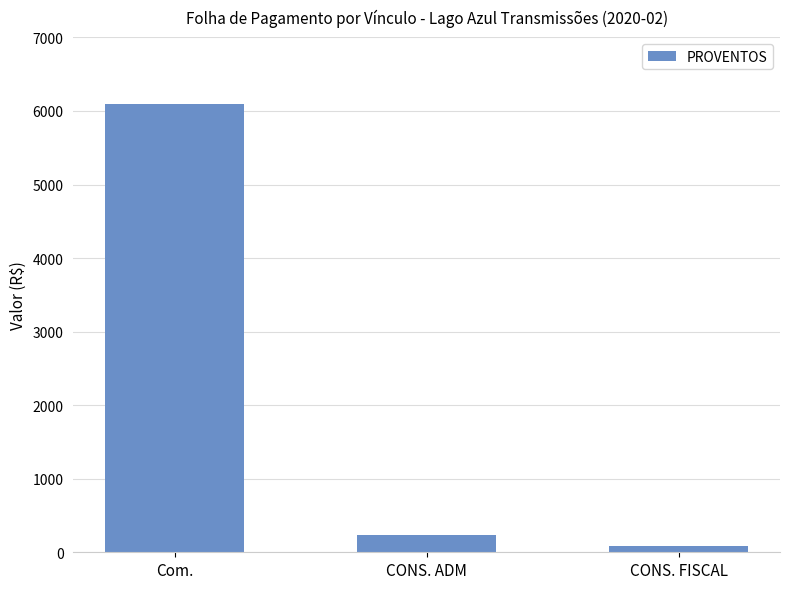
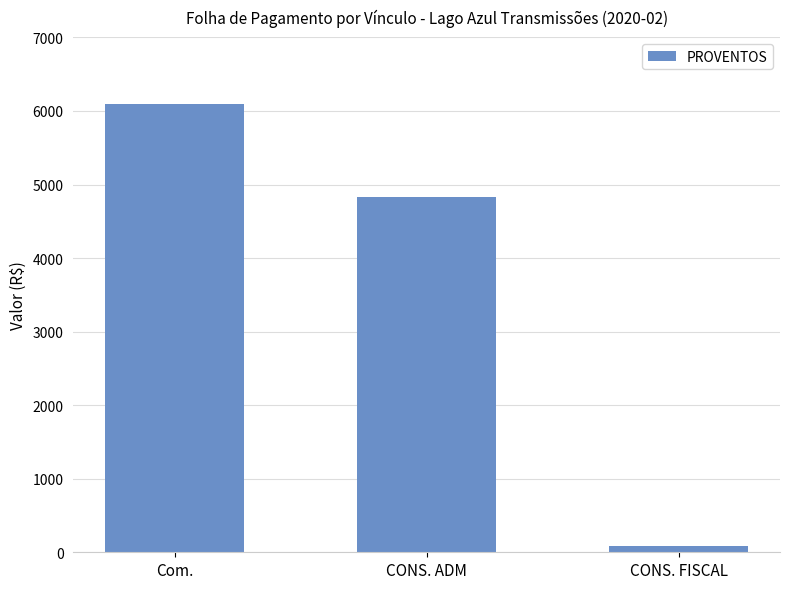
CONS. ADM: 200 -> 4800
